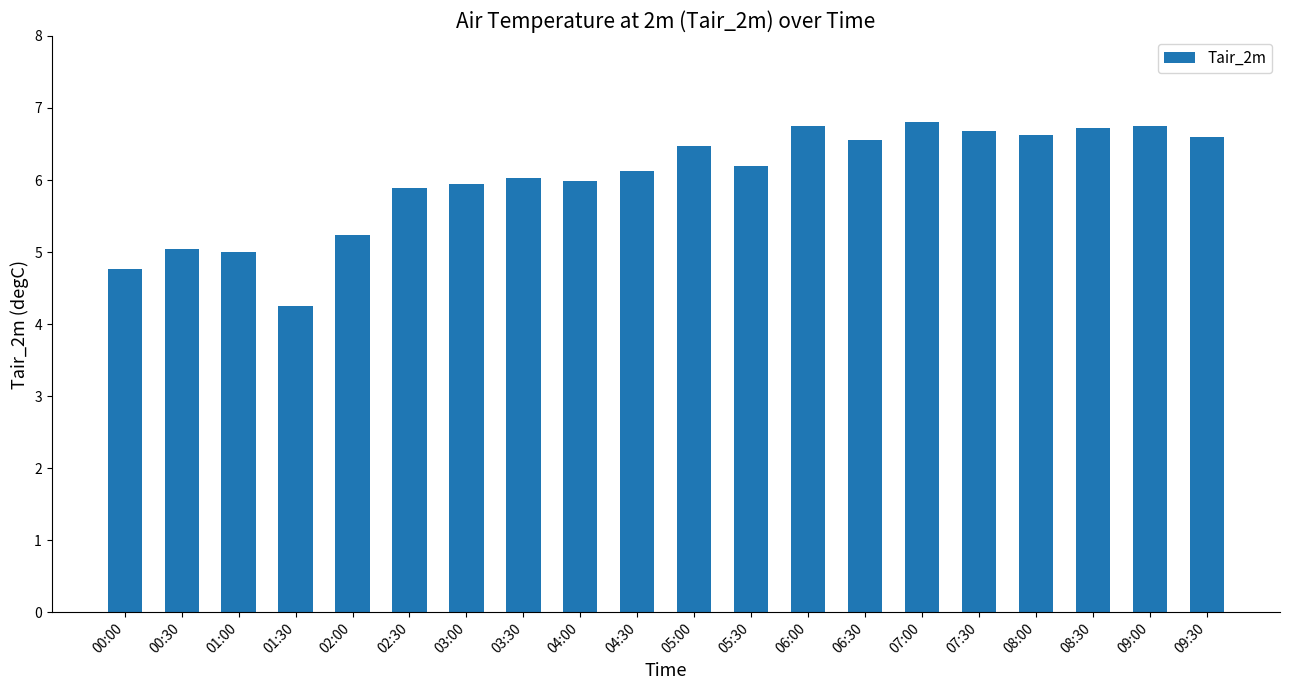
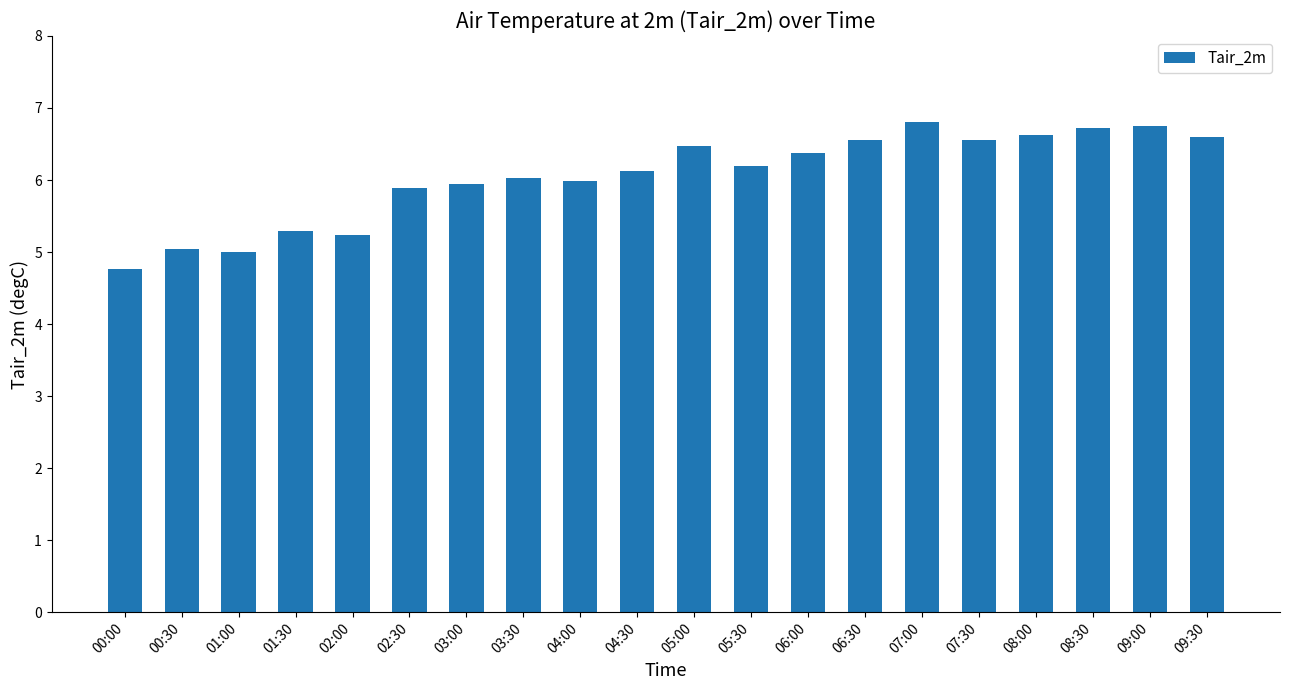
01:30: 4.2 -> 5.3
06:00: 6.8 -> 6.4
07:30: 6.7 -> 6.6
